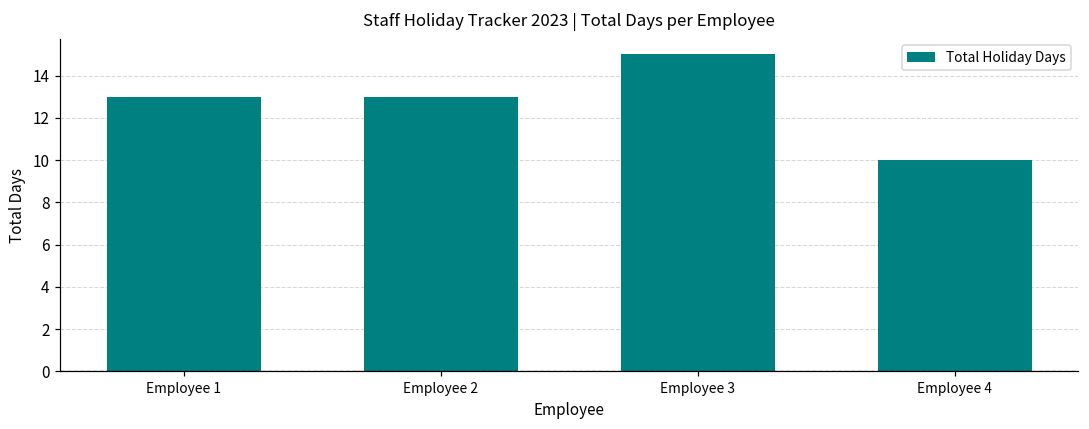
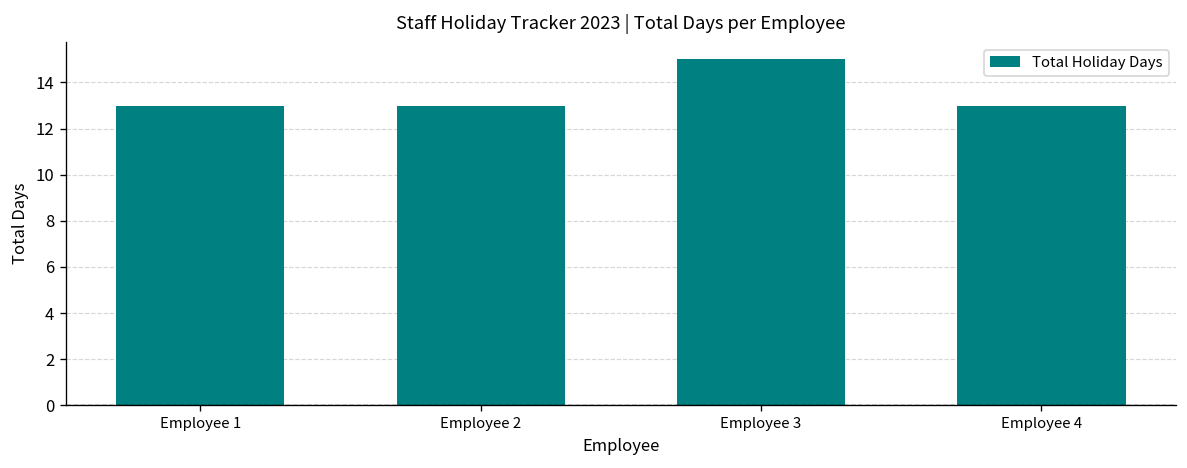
Employee 4: 10 -> 13
